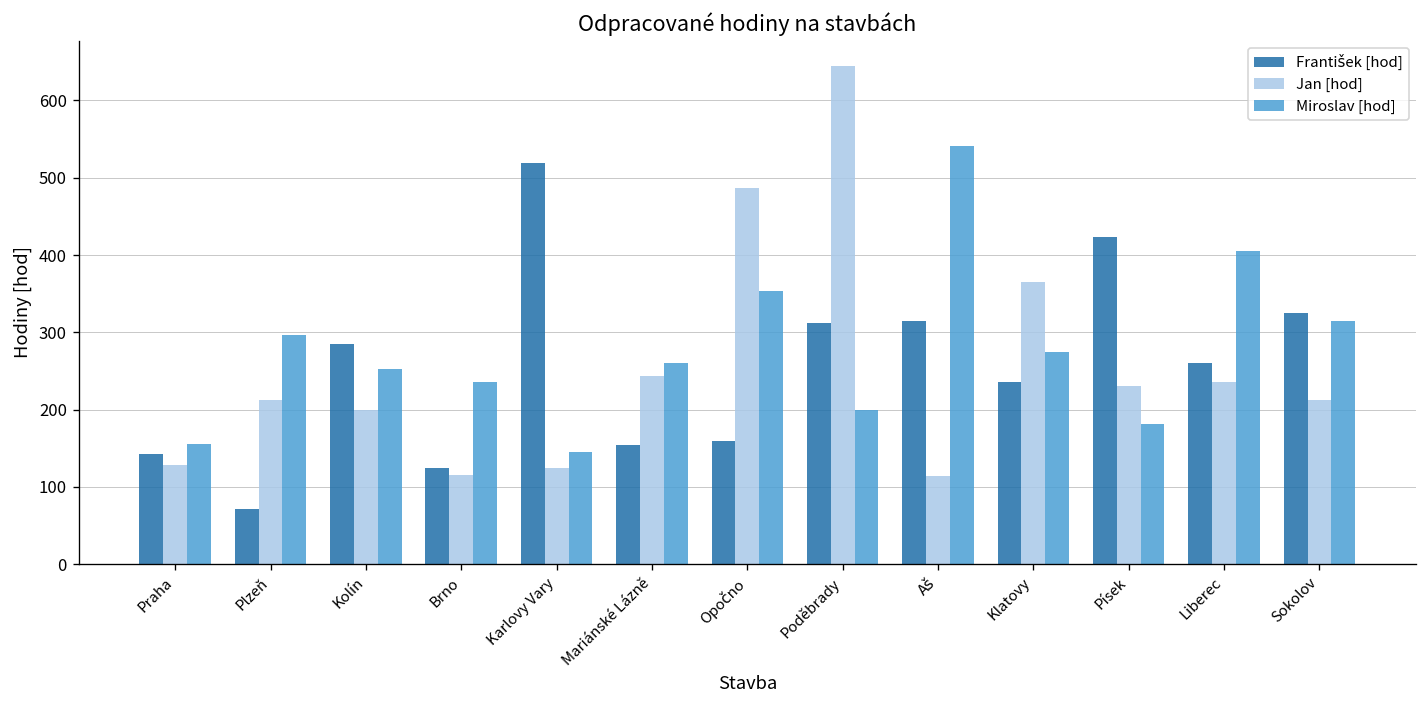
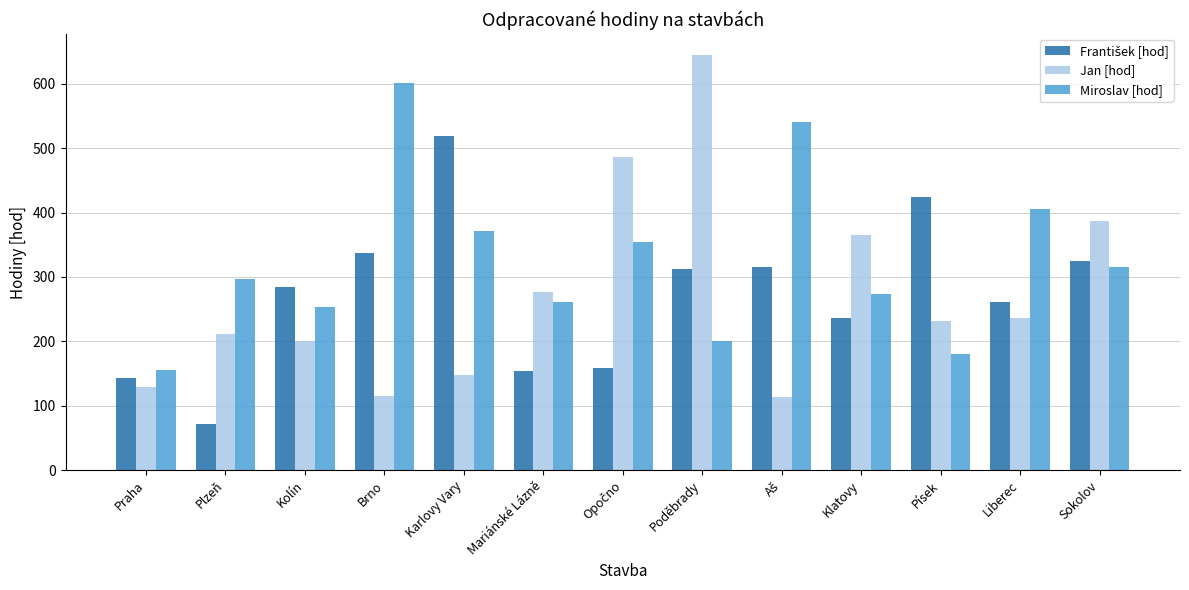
František [hod], Brno: 130 -> 340
Miroslav [hod], Brno: 240 -> 600
Jan [hod], Karlovy Vary: 130 -> 150
Miroslav [hod], Karlovy Vary: 150 -> 370
Jan [hod], Mariánské Lázně: 240 -> 280
Jan [hod], Sokolov: 210 -> 390
